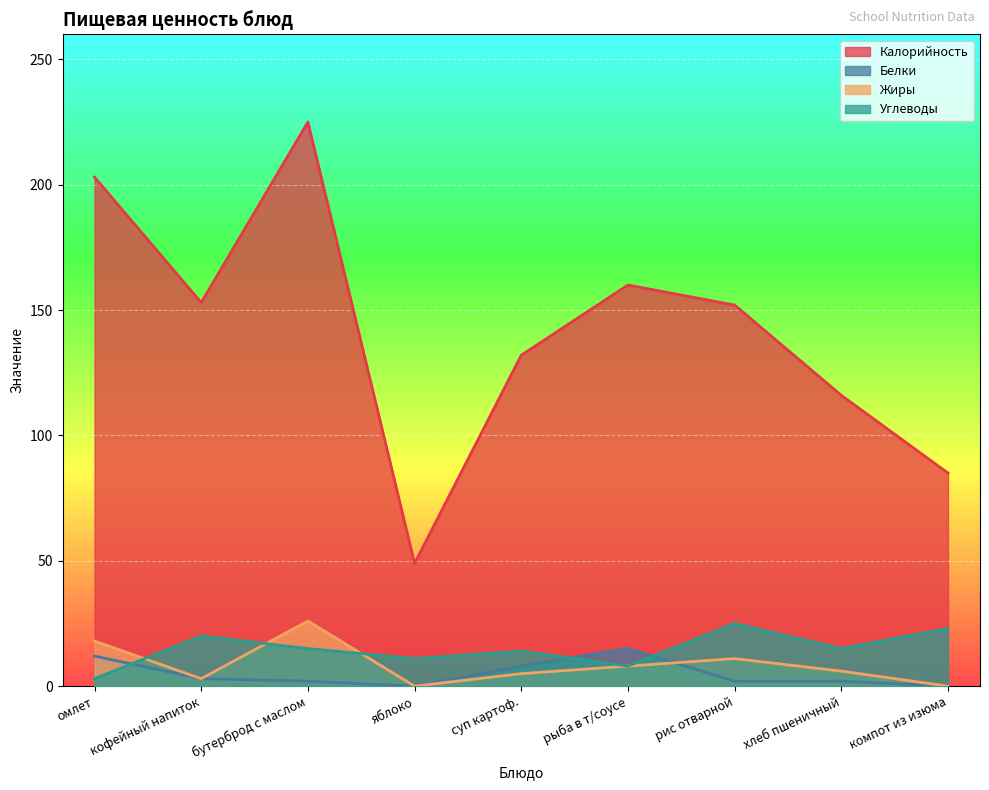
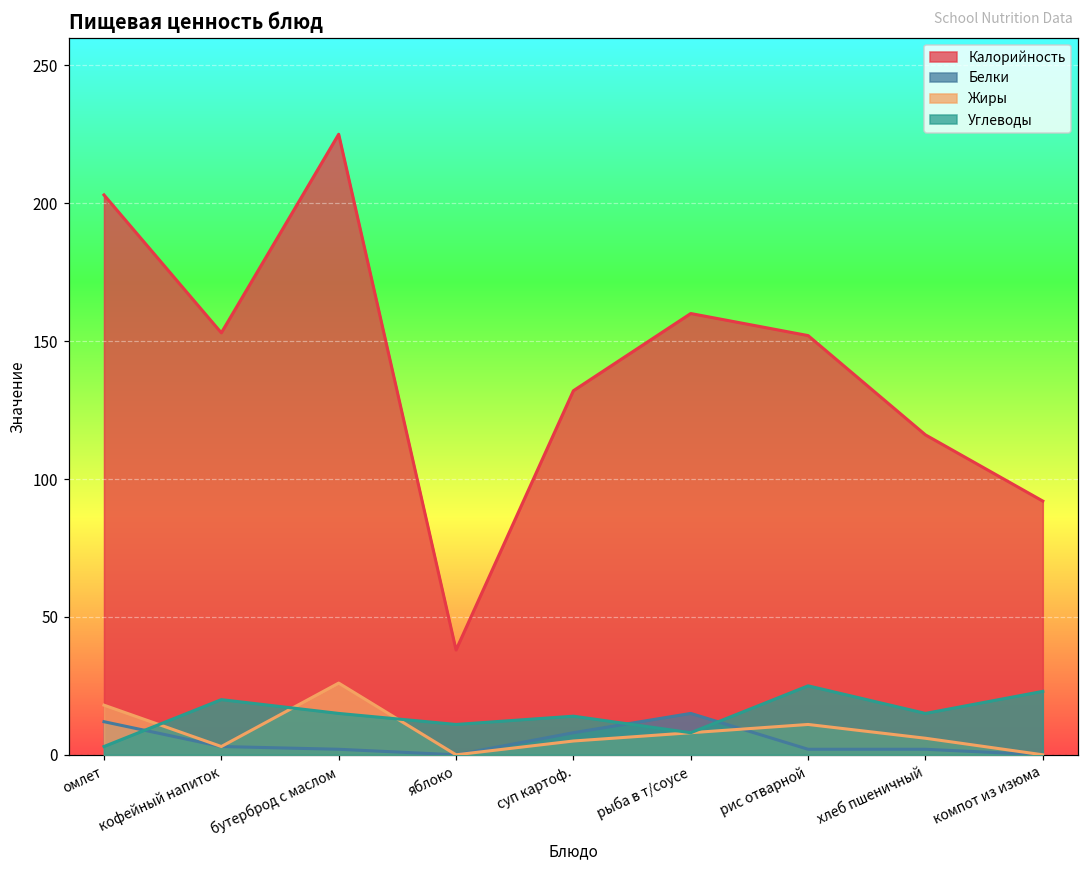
Калорийность, яблоко: 49 -> 38
Калорийность, компот из изюма: 85 -> 92
